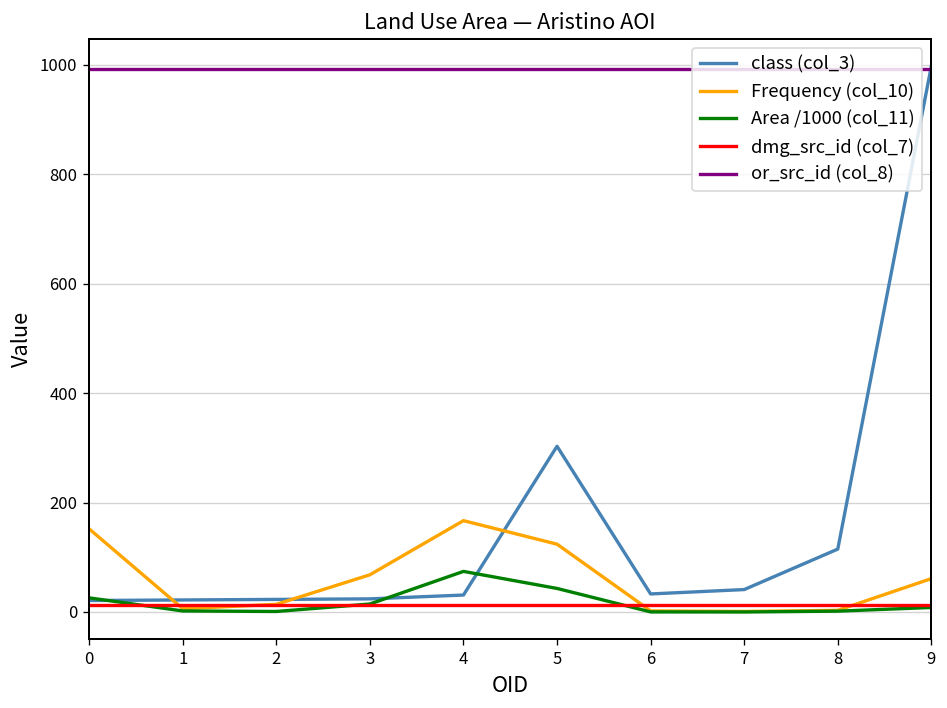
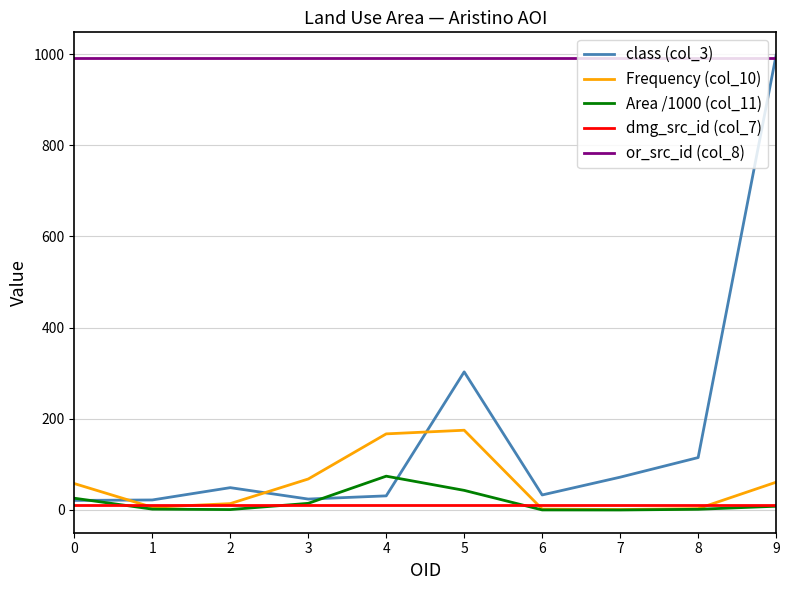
Frequency (col_10), 0: 150 -> 60
class (col_3), 2: 20 -> 50
Frequency (col_10), 5: 120 -> 180
class (col_3), 7: 40 -> 70
